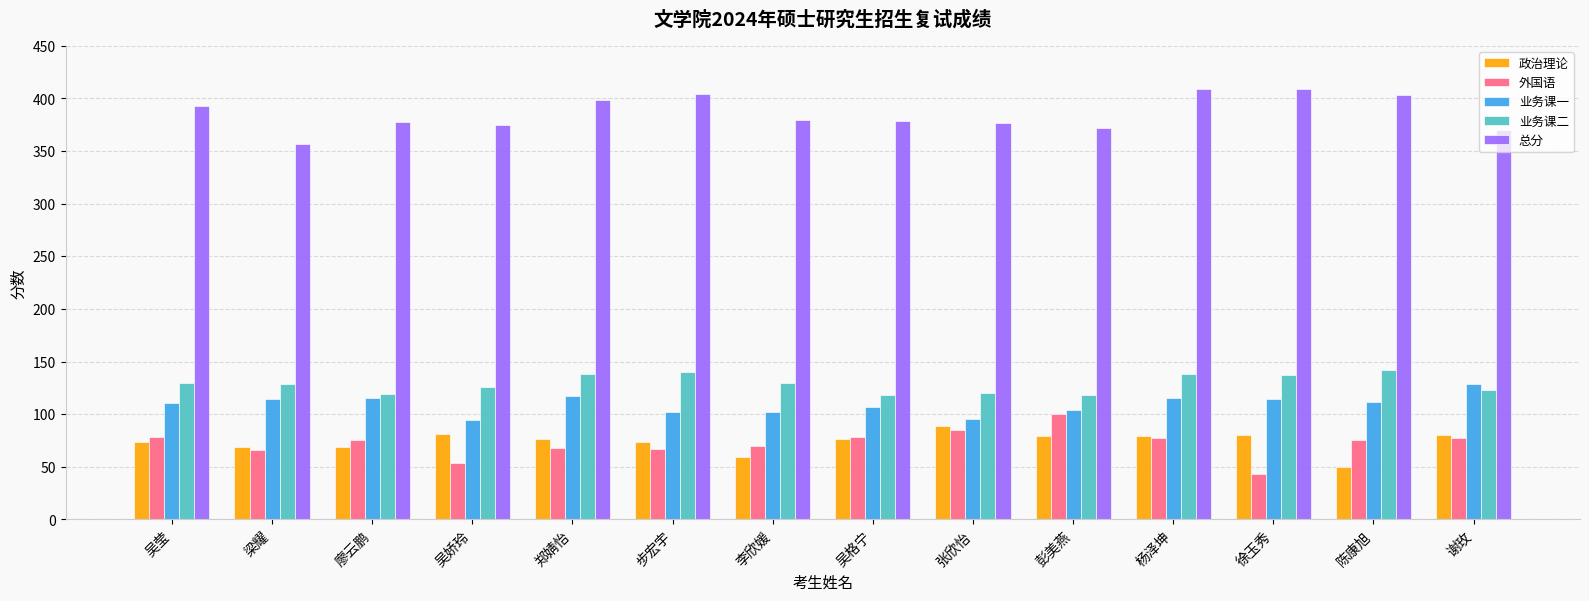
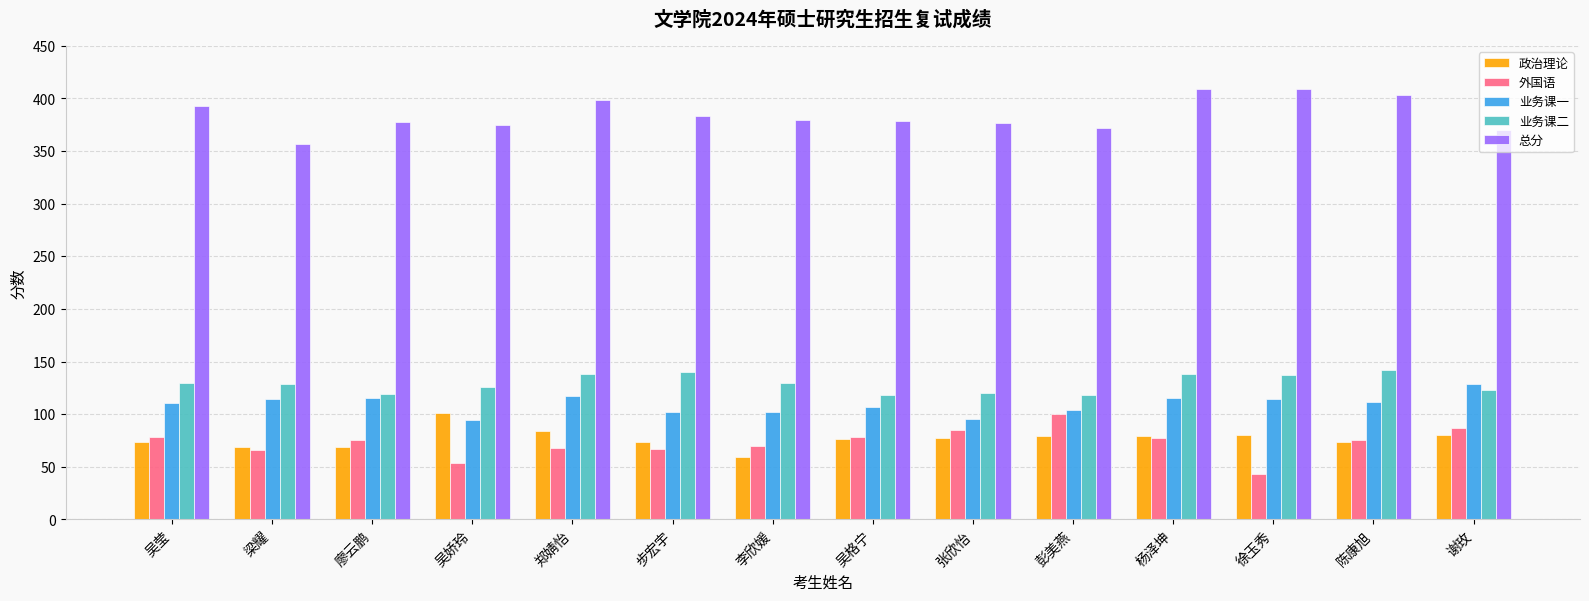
政治理论, 吴娇玲: 81 -> 101
政治理论, 郑婧怡: 76 -> 84
总分, 步宏宇: 404 -> 383
政治理论, 张欣怡: 89 -> 77
政治理论, 陈康旭: 50 -> 74
外国语, 谢玫: 77 -> 87
